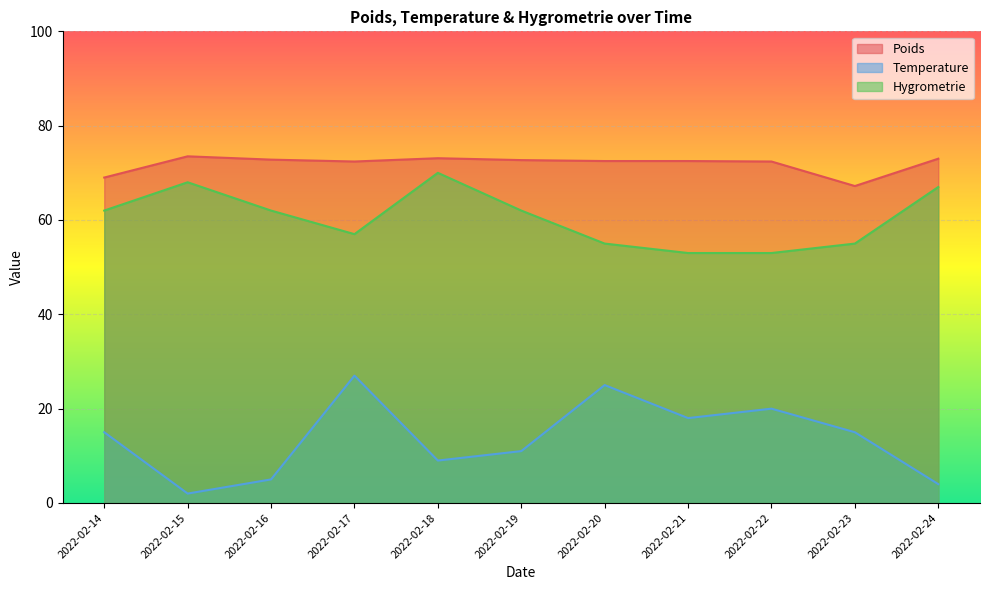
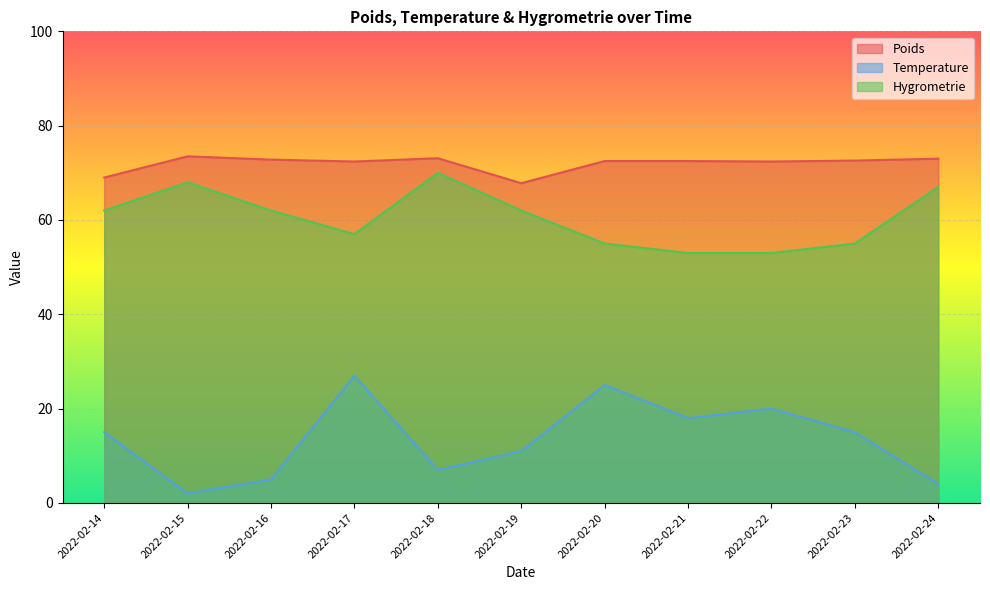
Temperature, 2022-02-18: 9 -> 7
Poids, 2022-02-19: 73 -> 68
Poids, 2022-02-23: 67 -> 73
